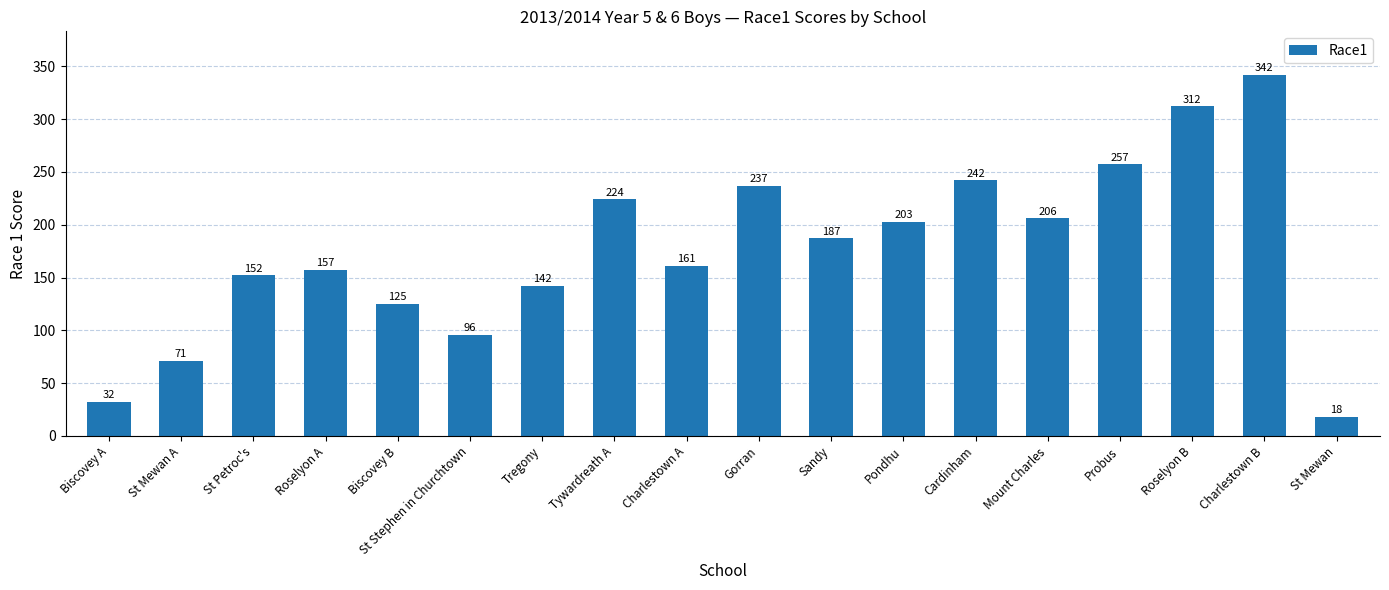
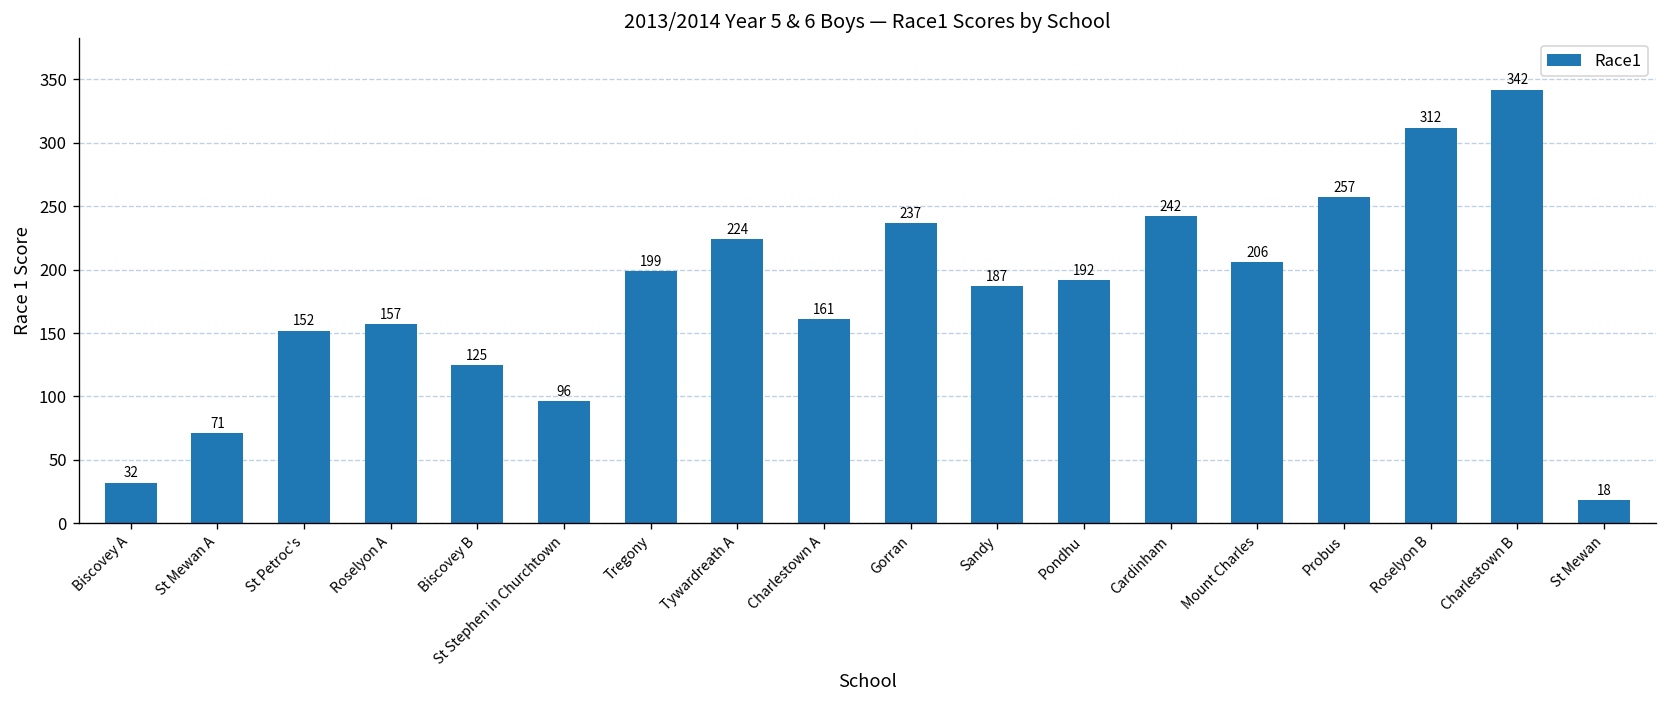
Tregony: 142 -> 199
Pondhu: 203 -> 192
